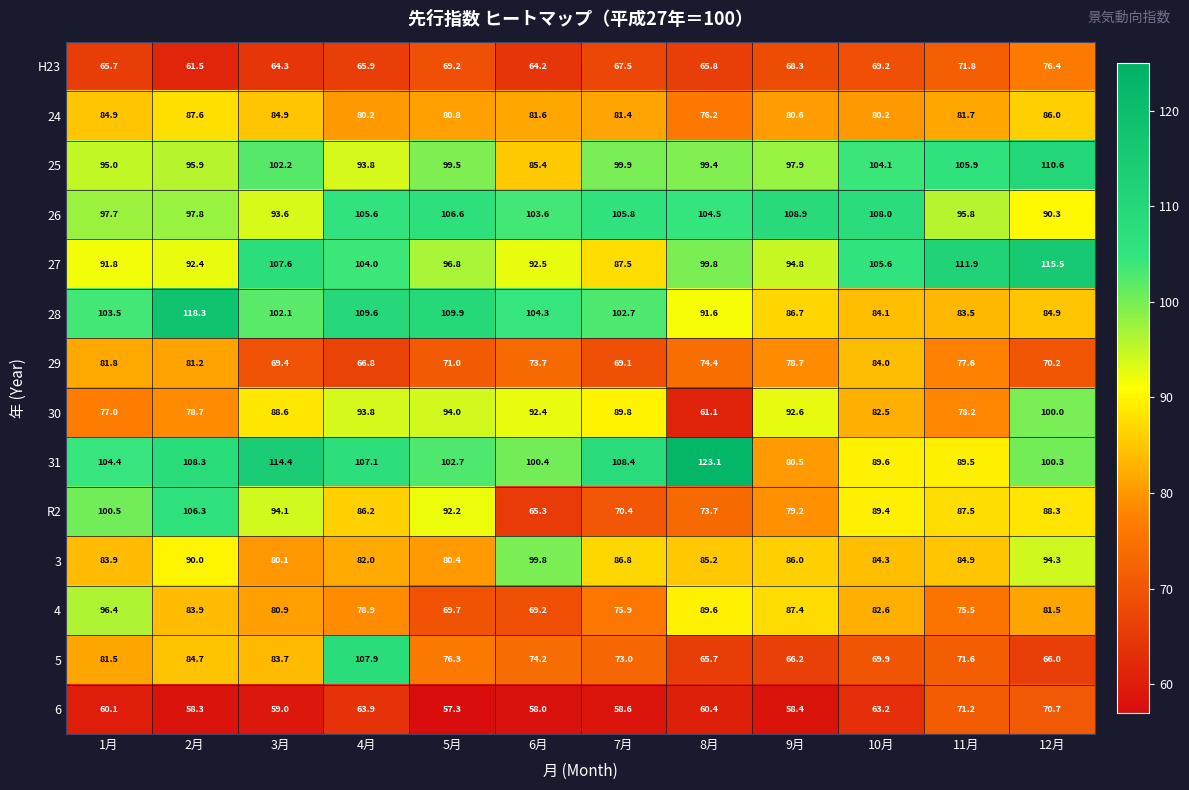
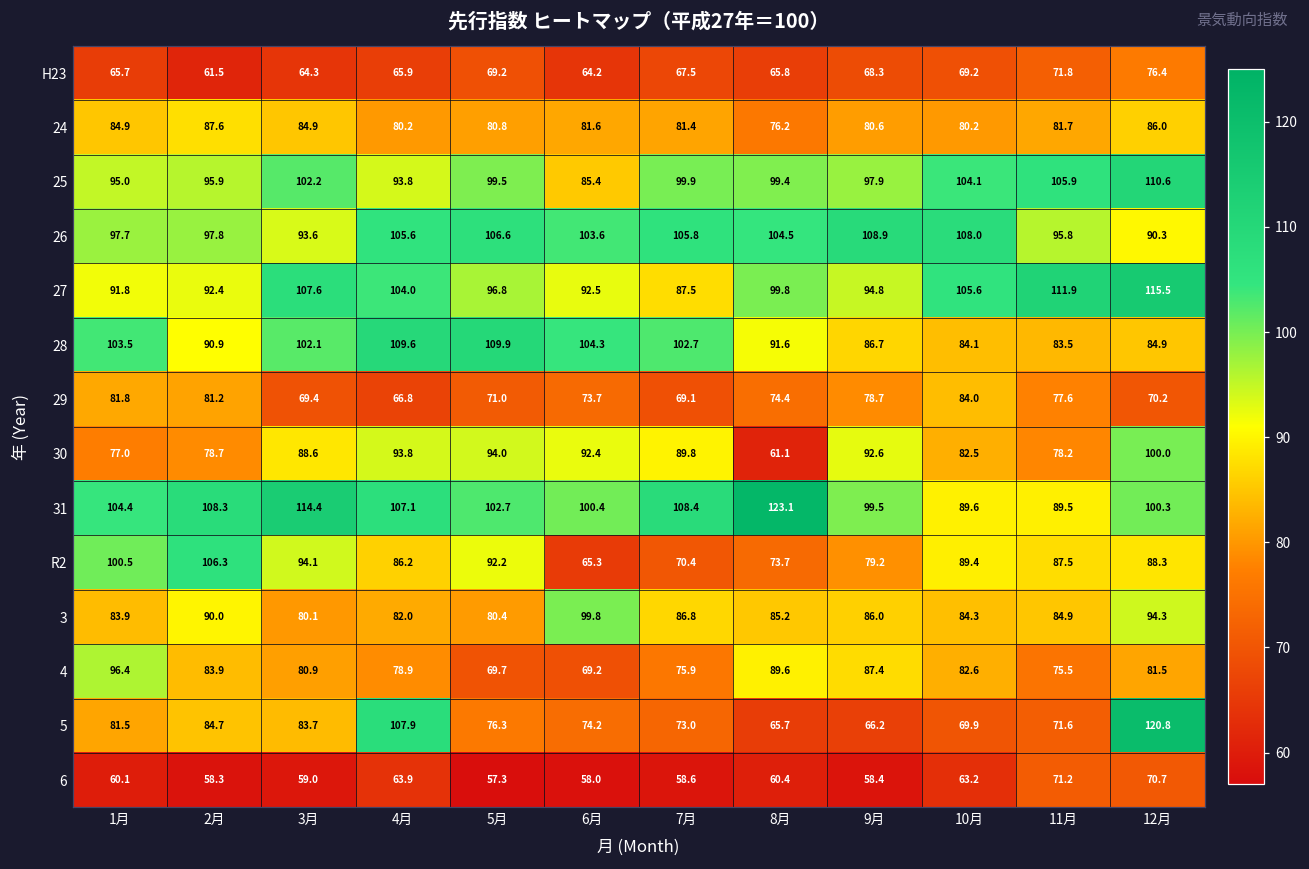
28, 2月: 118.3 -> 90.9
31, 9月: 80.5 -> 99.5
5, 12月: 66.0 -> 120.8
